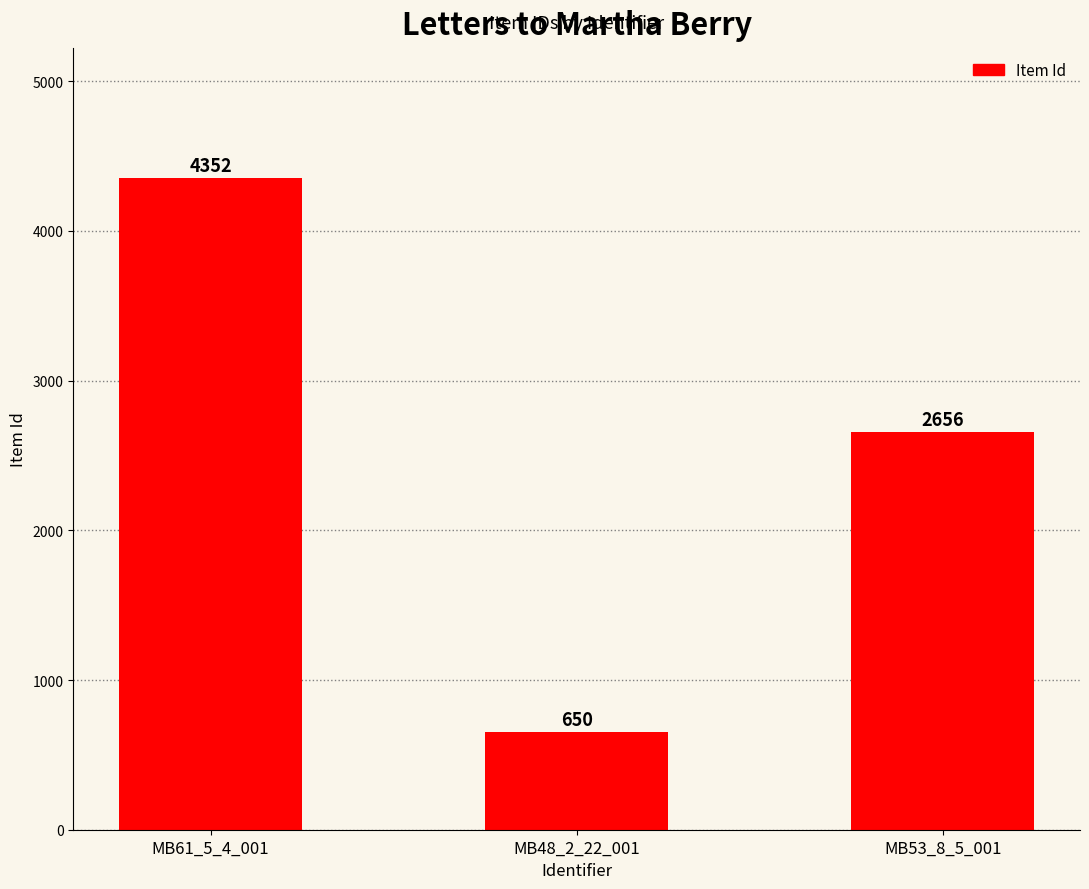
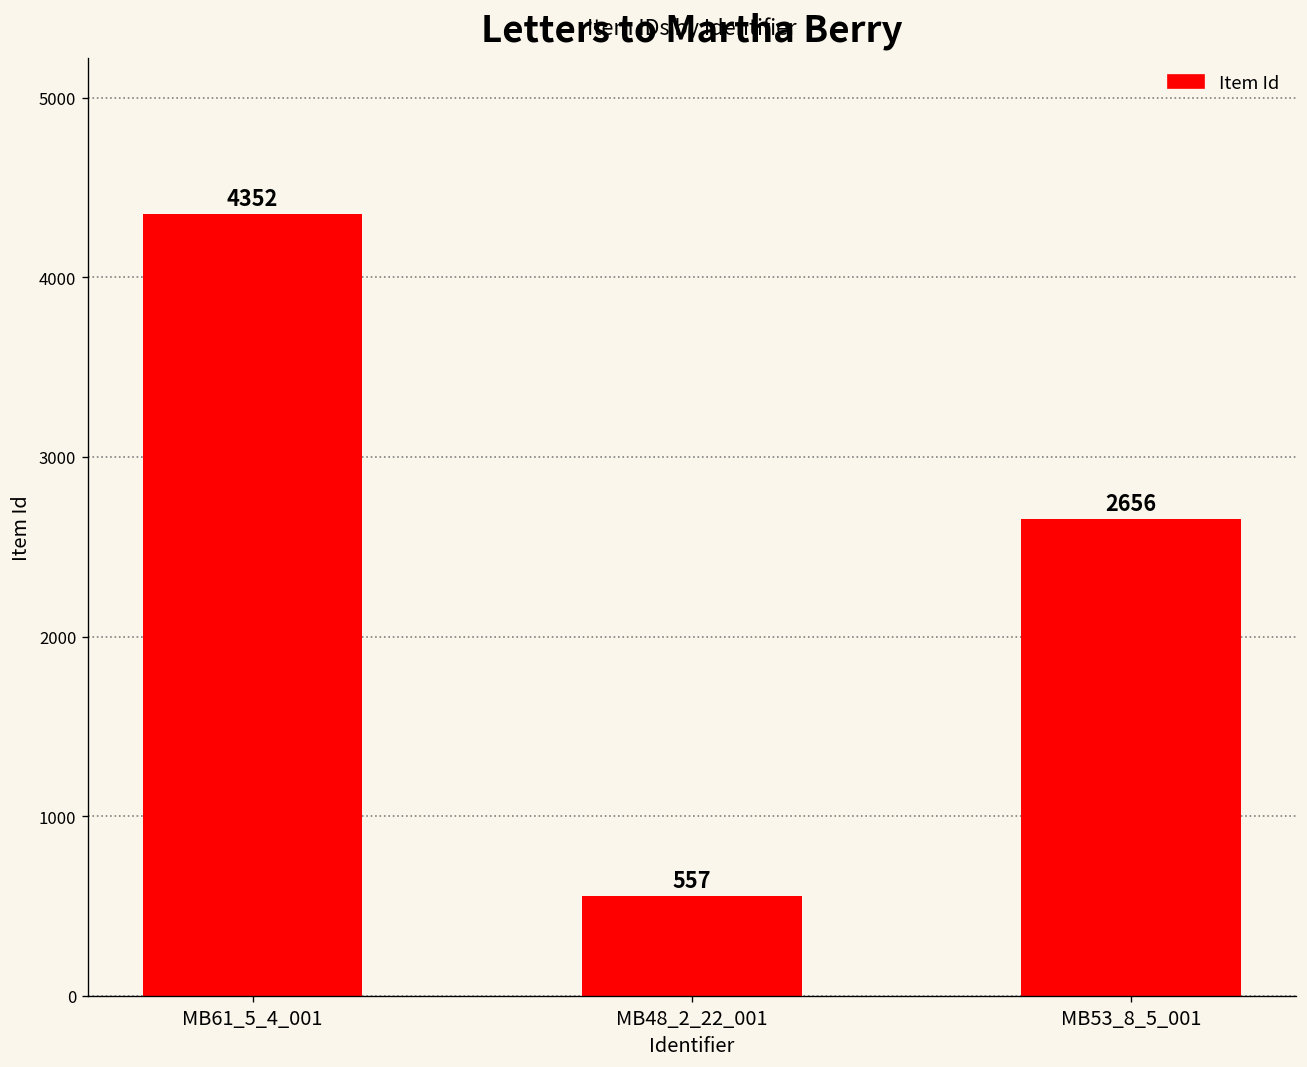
MB48_2_22_001: 650 -> 557
